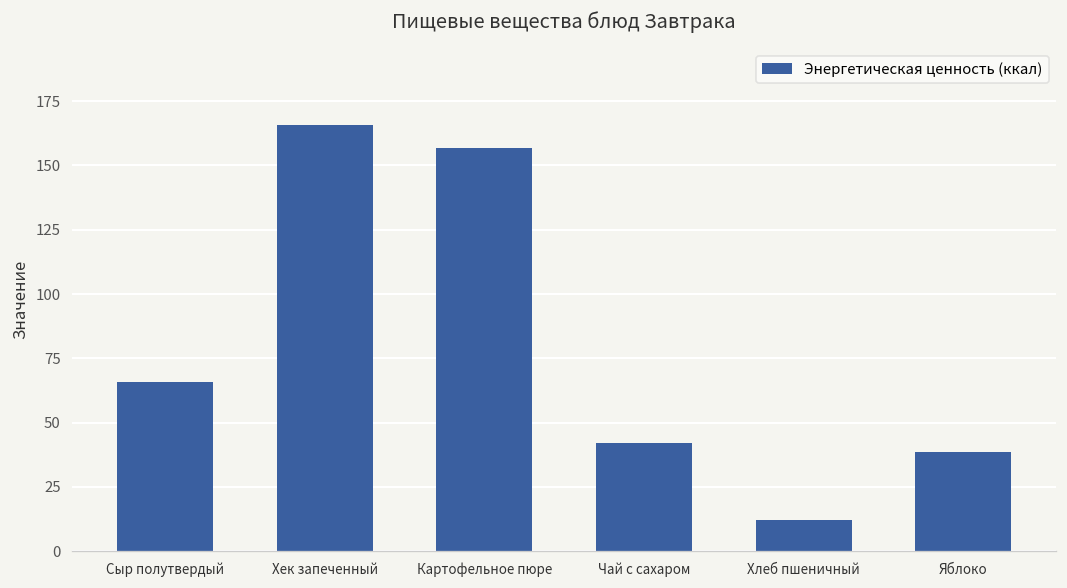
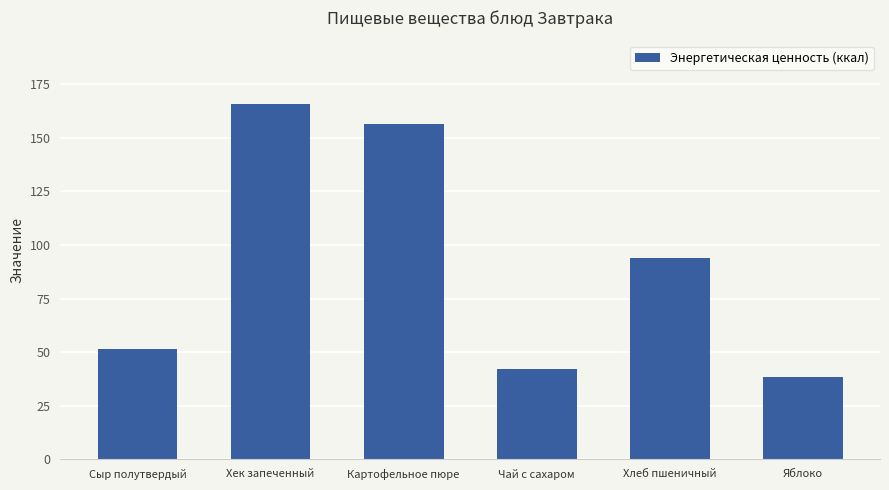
Сыр полутвердый: 66 -> 52
Хлеб пшеничный: 12 -> 94
